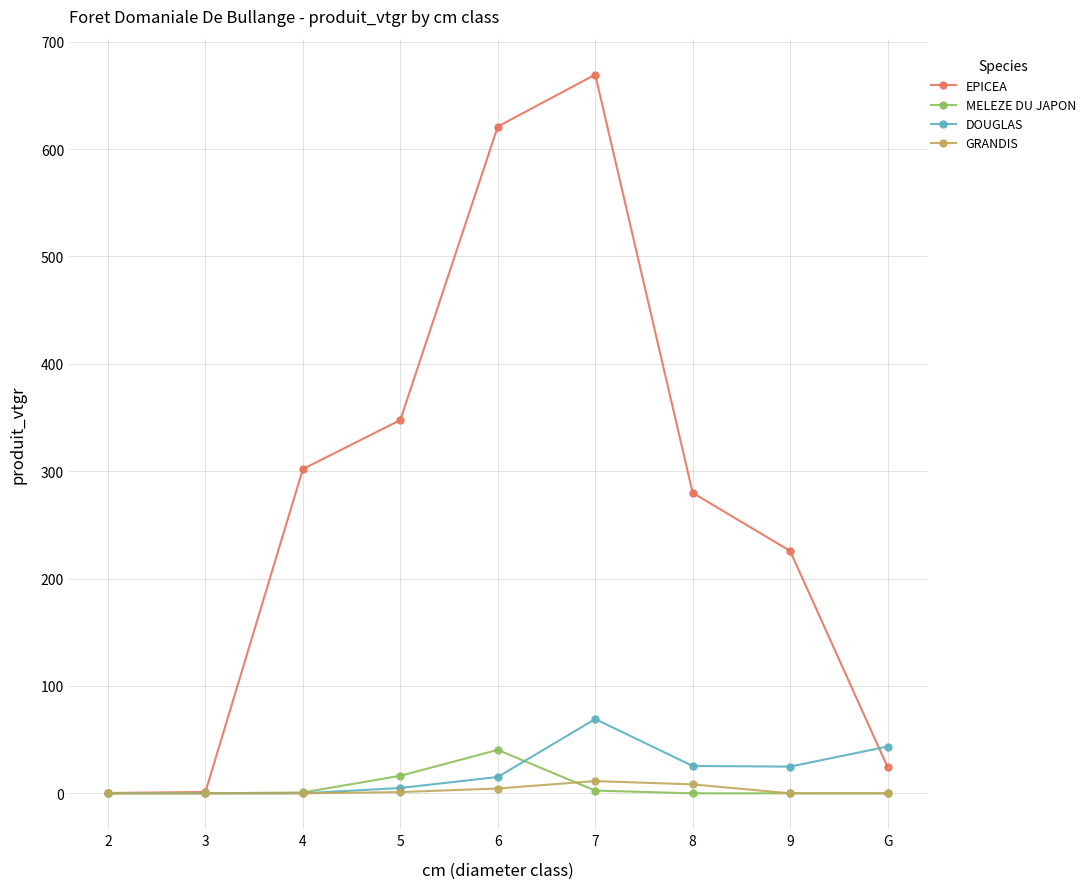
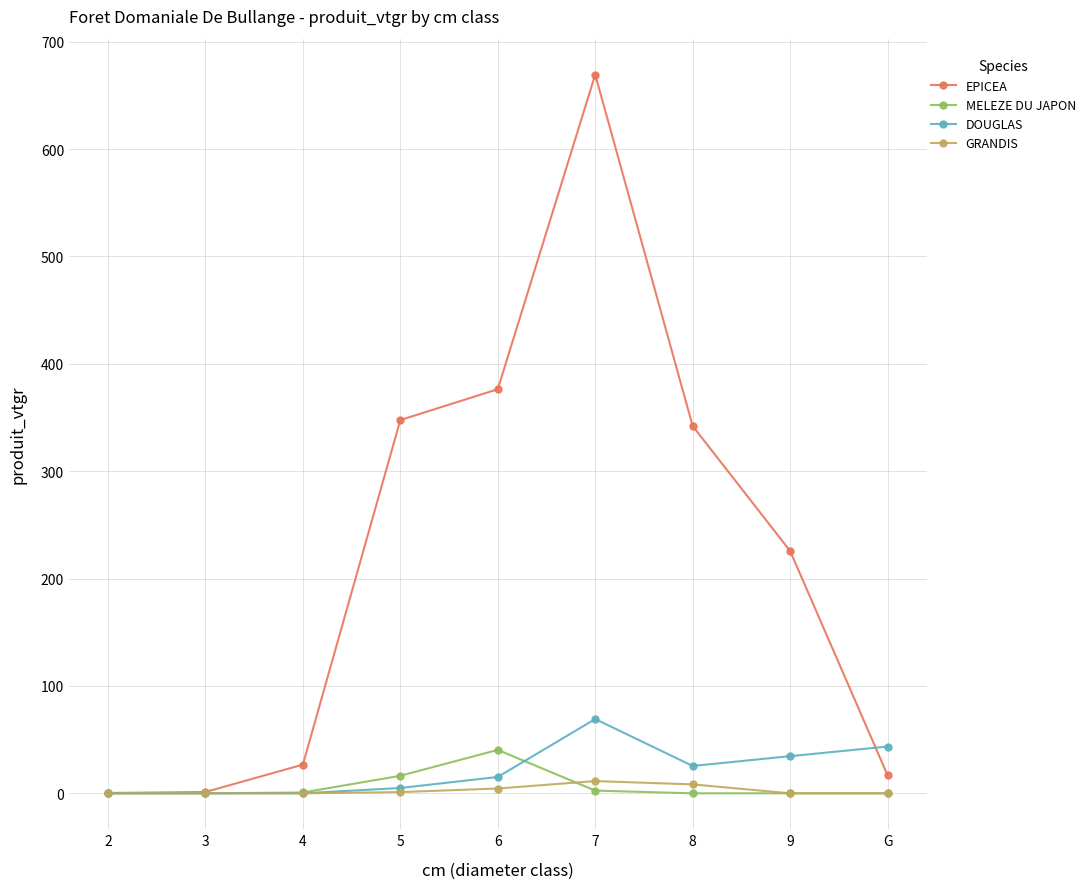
EPICEA, 4: 302 -> 27
EPICEA, 6: 621 -> 376
EPICEA, 8: 280 -> 342
DOUGLAS, 9: 25 -> 35
EPICEA, G: 24 -> 17
